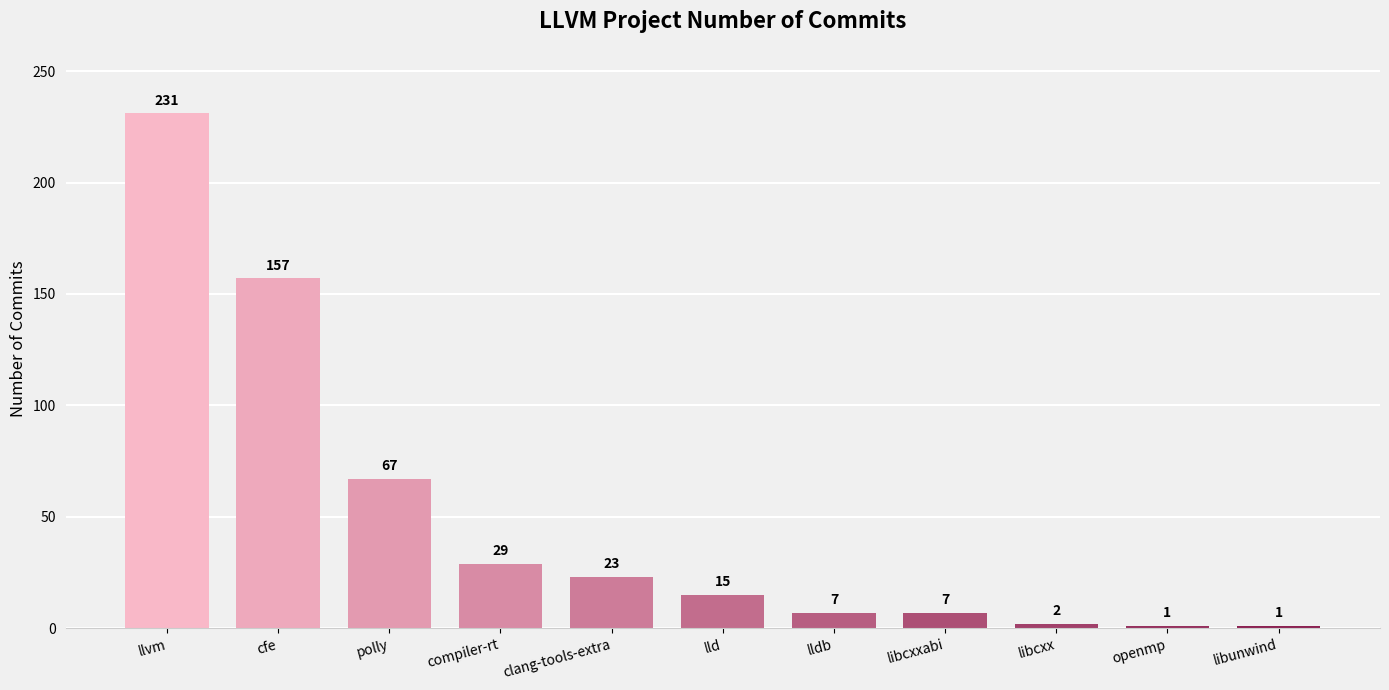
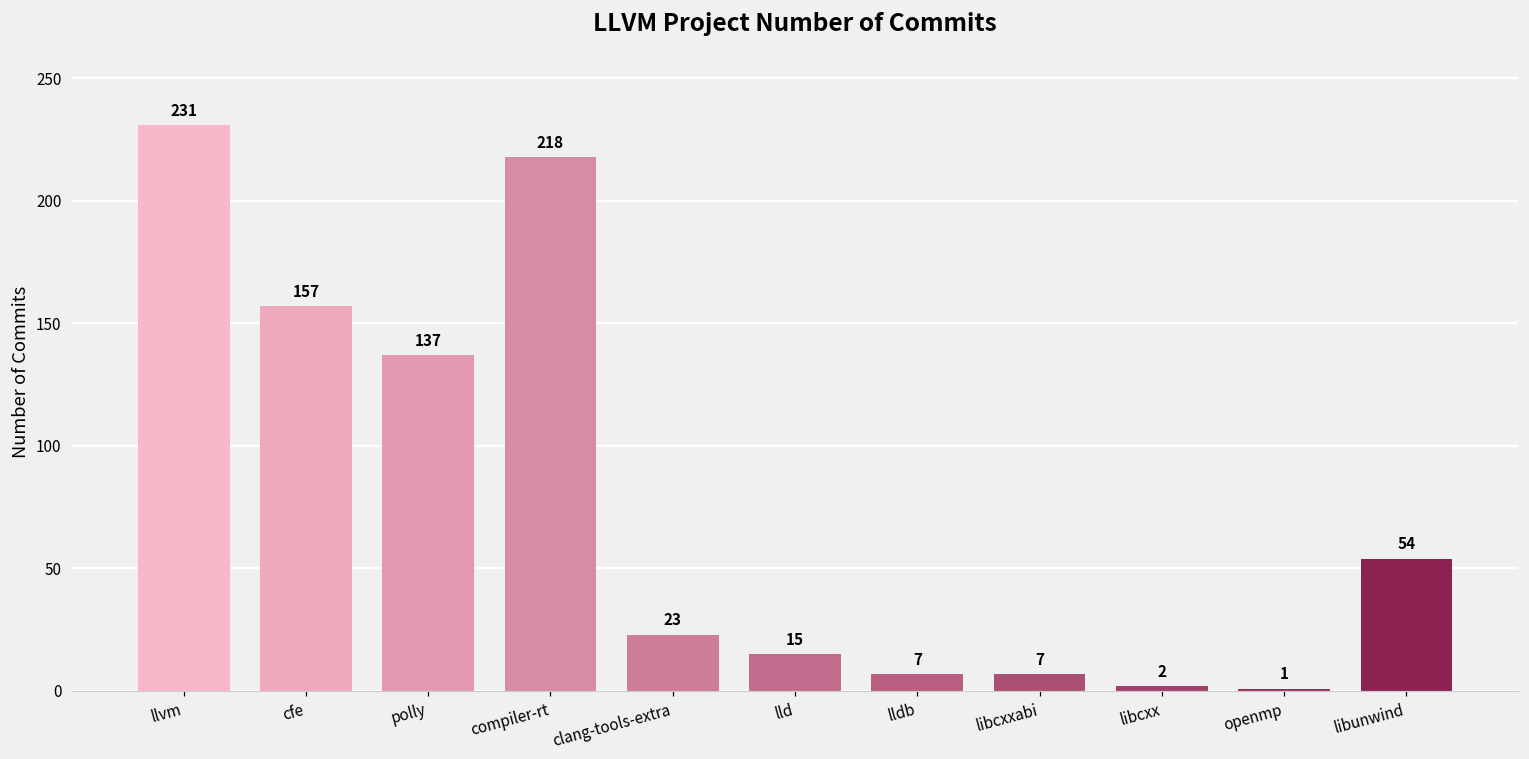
polly: 67 -> 137
compiler-rt: 29 -> 218
libunwind: 1 -> 54
